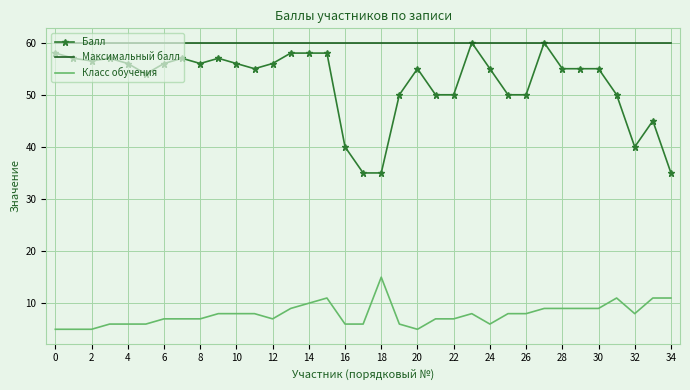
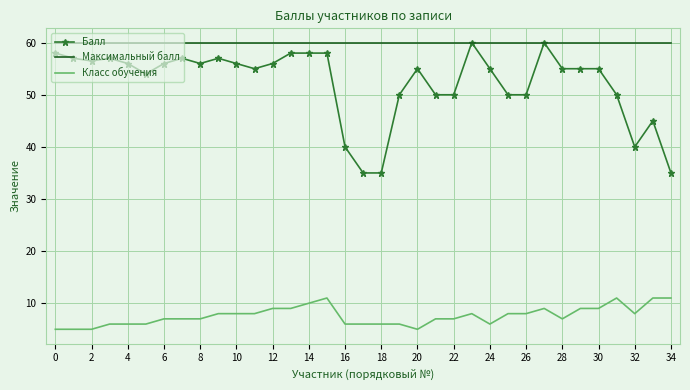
Класс обучения, 12: 7 -> 9
Класс обучения, 18: 15 -> 6
Класс обучения, 28: 9 -> 7
